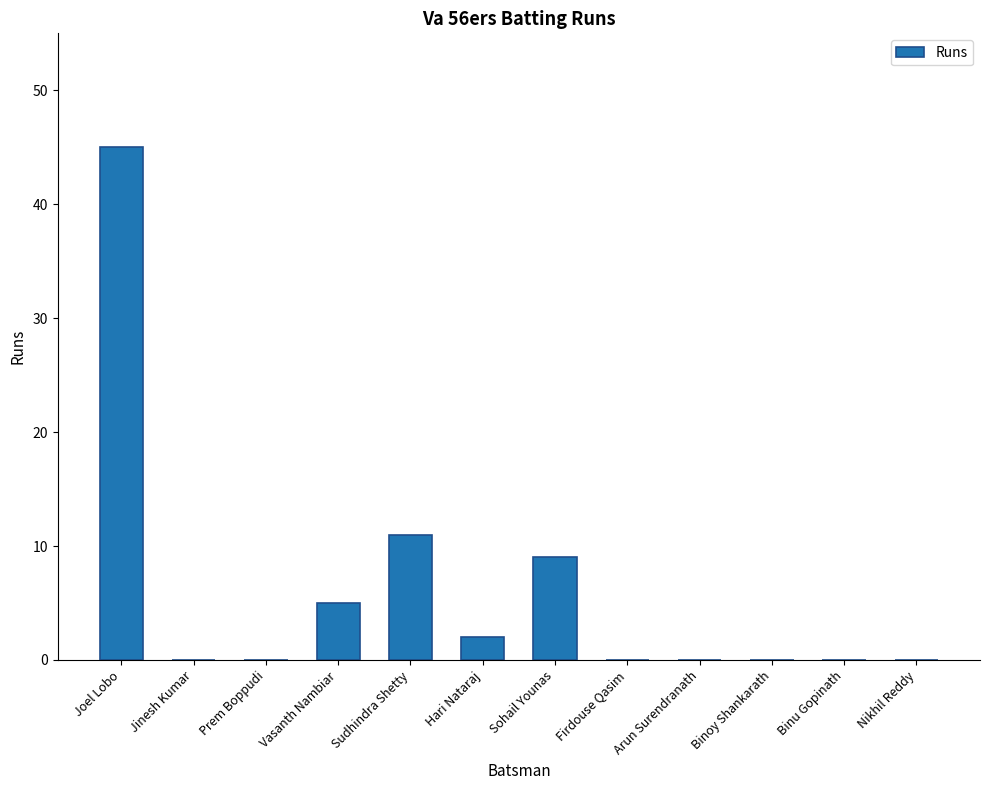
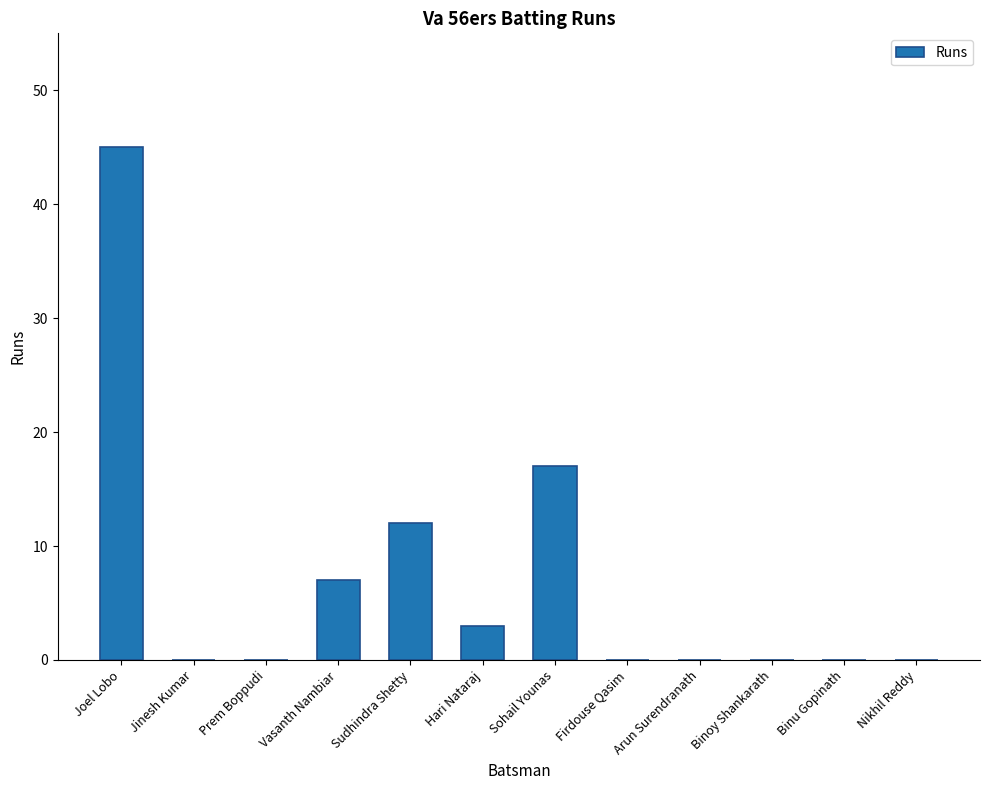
Vasanth Nambiar: 5 -> 7
Sudhindra Shetty: 11 -> 12
Hari Nataraj: 2 -> 3
Sohail Younas: 9 -> 17
